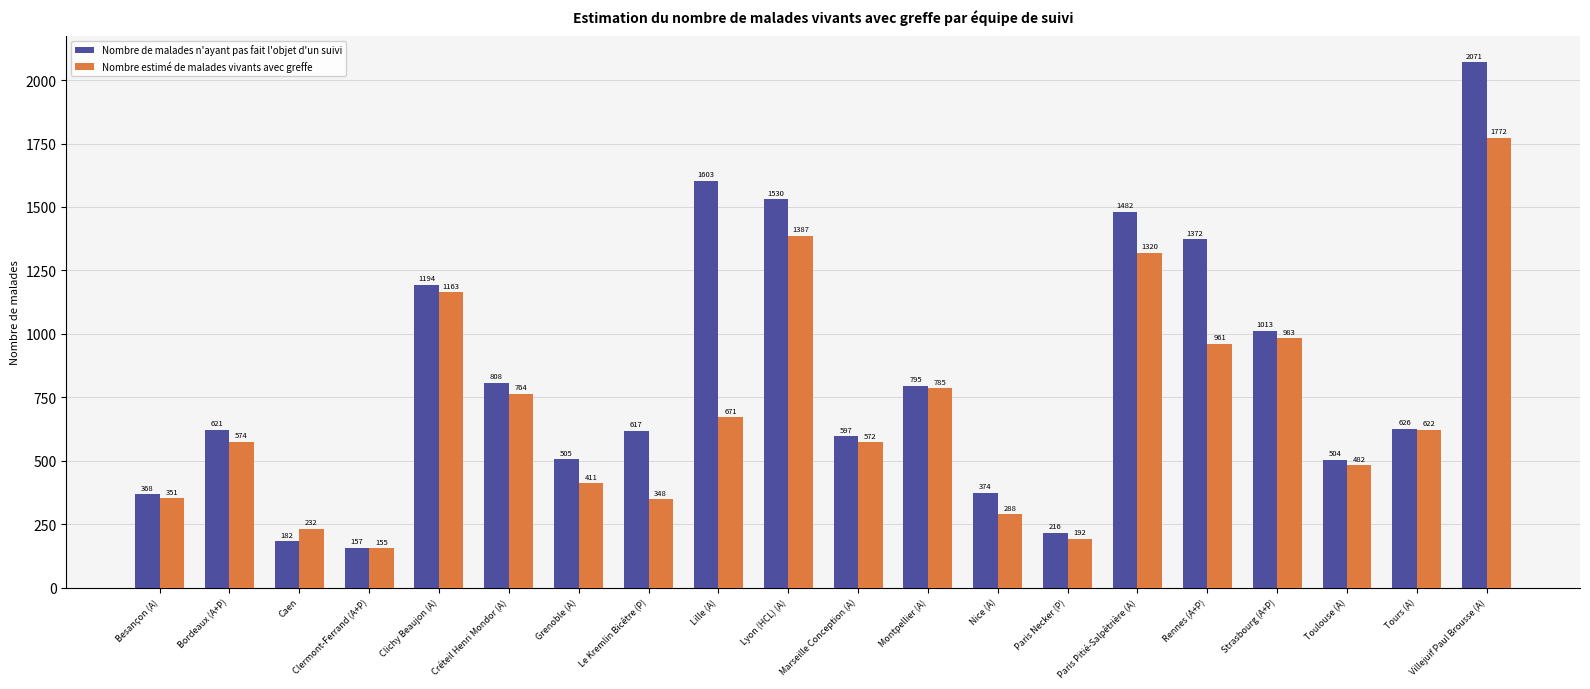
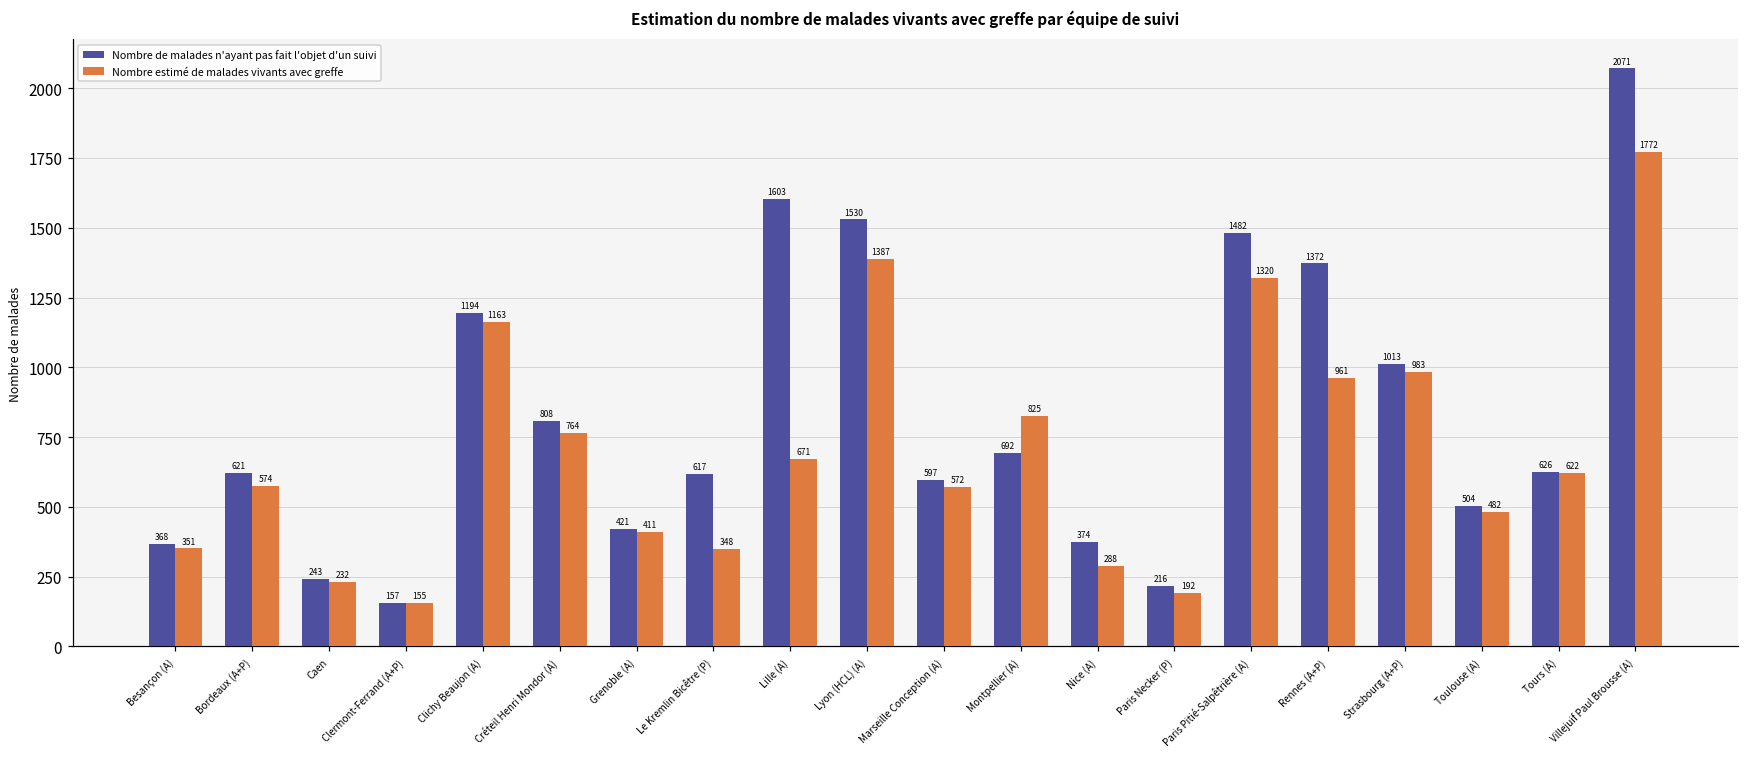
Nombre de malades n'ayant pas fait l'objet d'un suivi, Caen: 182 -> 243
Nombre de malades n'ayant pas fait l'objet d'un suivi, Grenoble (A): 505 -> 421
Nombre de malades n'ayant pas fait l'objet d'un suivi, Montpellier (A): 795 -> 692
Nombre estimé de malades vivants avec greffe, Montpellier (A): 785 -> 825
